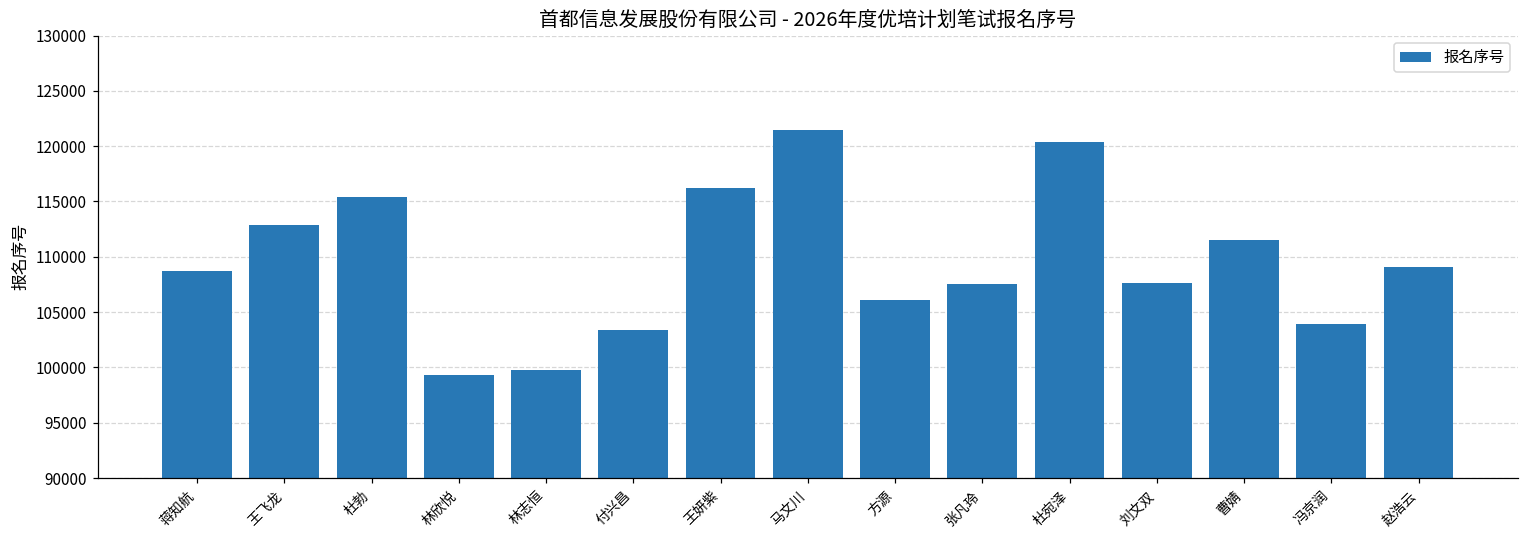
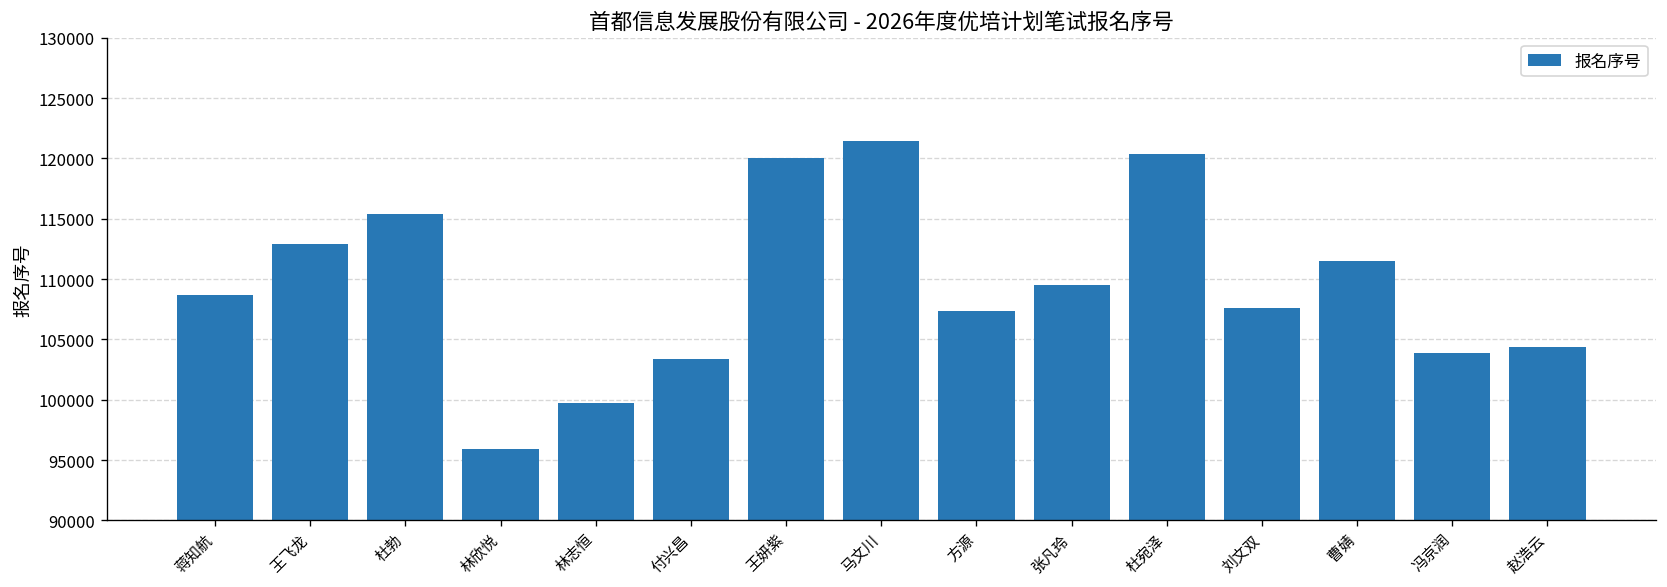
林欣悦: 99300 -> 95900
王妍紫: 116200 -> 120000
方源: 106100 -> 107400
张凡玲: 107600 -> 109500
赵浩云: 109100 -> 104400
